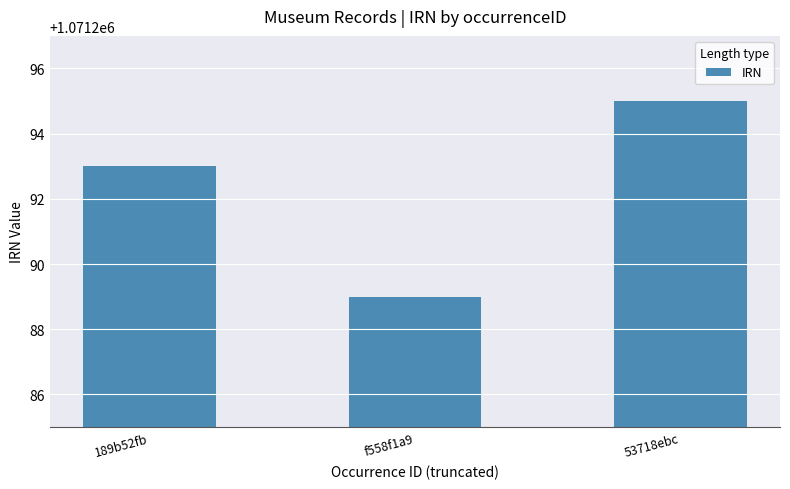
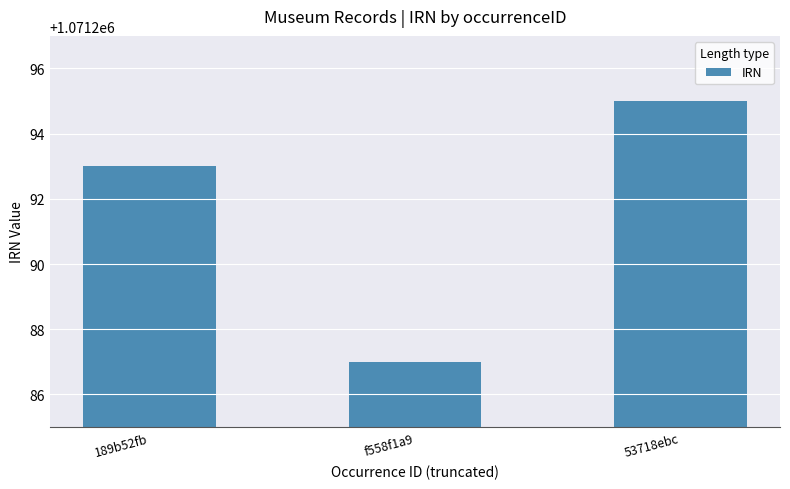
f558f1a9: 1071289 -> 1071287
